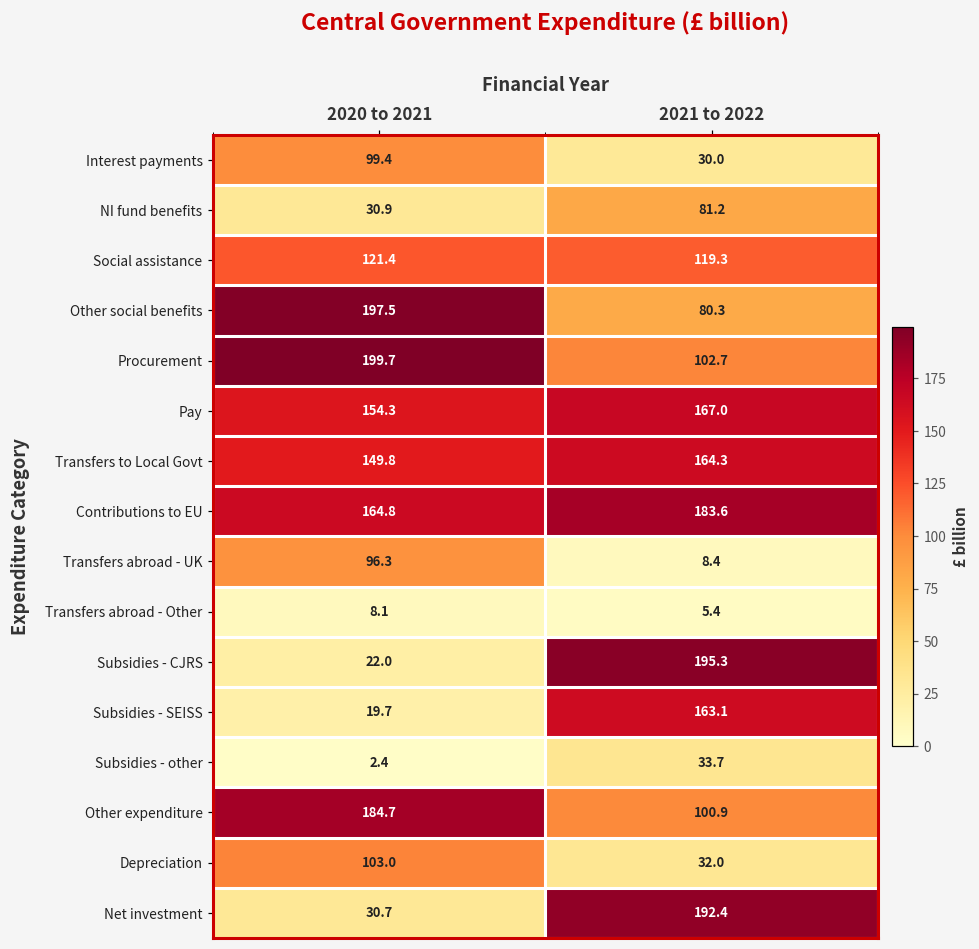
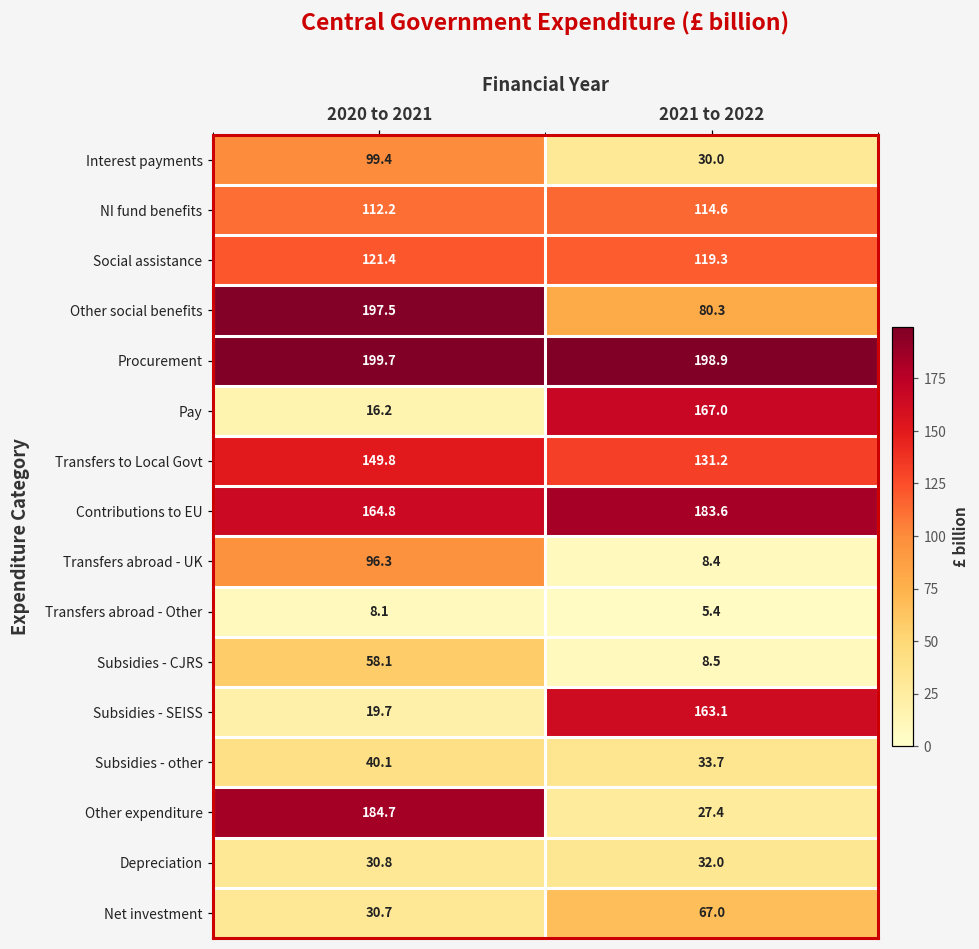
NI fund benefits, 2020 to 2021: 30.9 -> 112.2
NI fund benefits, 2021 to 2022: 81.2 -> 114.6
Procurement, 2021 to 2022: 102.7 -> 198.9
Pay, 2020 to 2021: 154.3 -> 16.2
Transfers to Local Govt, 2021 to 2022: 164.3 -> 131.2
Subsidies - CJRS, 2020 to 2021: 22.0 -> 58.1
Subsidies - CJRS, 2021 to 2022: 195.3 -> 8.5
Subsidies - other, 2020 to 2021: 2.4 -> 40.1
Other expenditure, 2021 to 2022: 100.9 -> 27.4
Depreciation, 2020 to 2021: 103.0 -> 30.8
Net investment, 2021 to 2022: 192.4 -> 67.0
